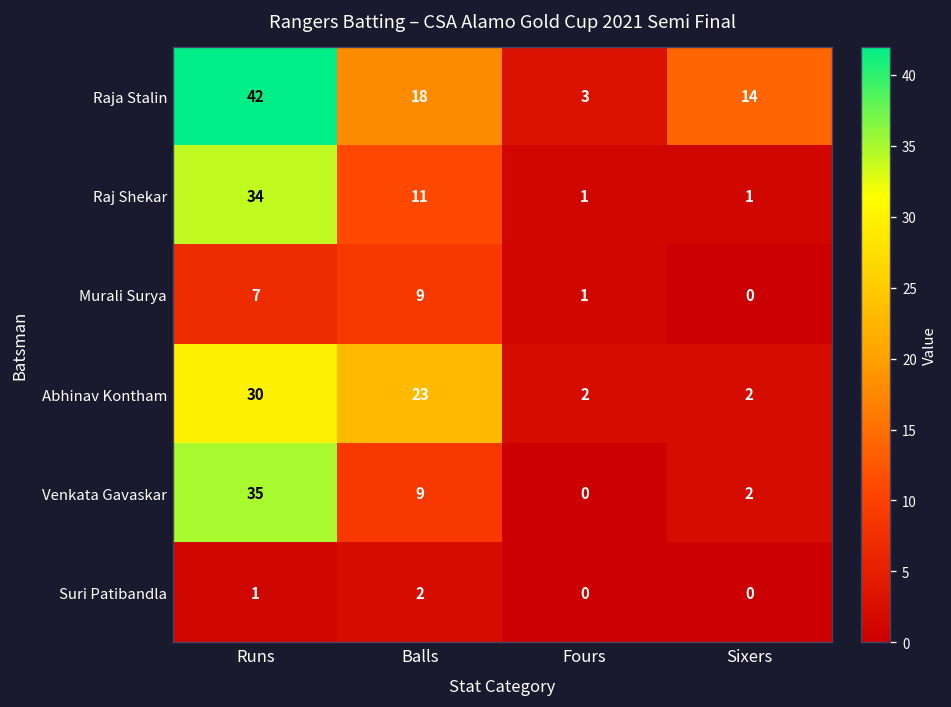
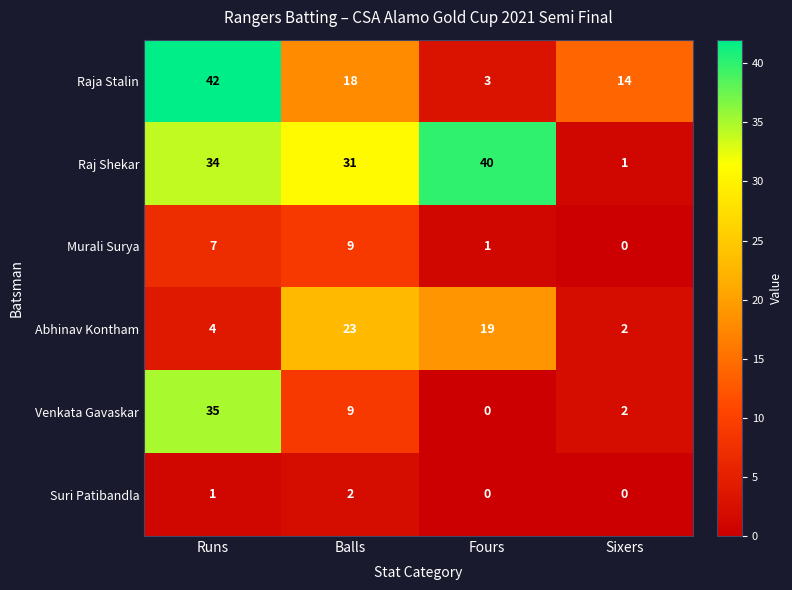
Raj Shekar, Balls: 11 -> 31
Raj Shekar, Fours: 1 -> 40
Abhinav Kontham, Runs: 30 -> 4
Abhinav Kontham, Fours: 2 -> 19
